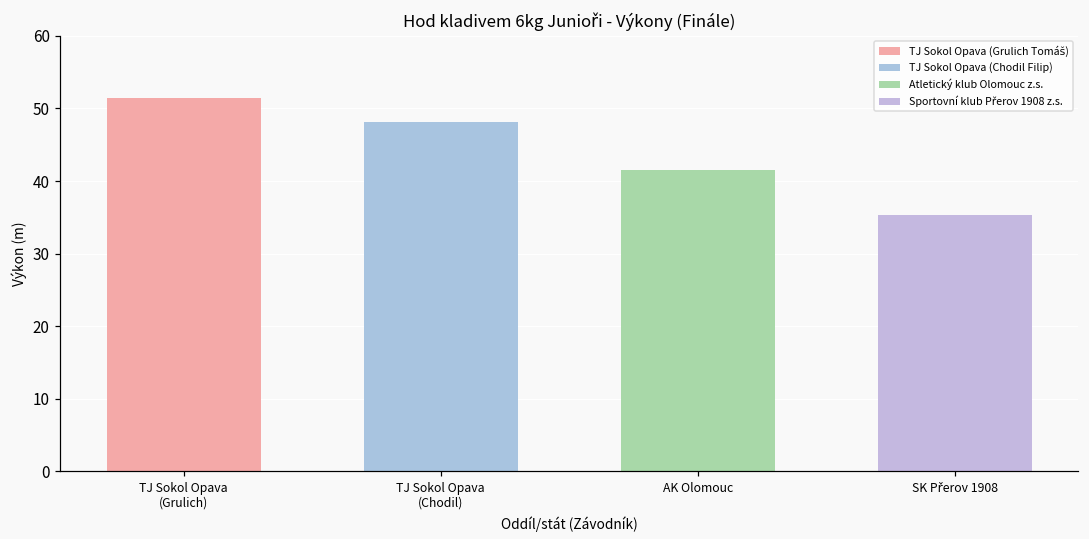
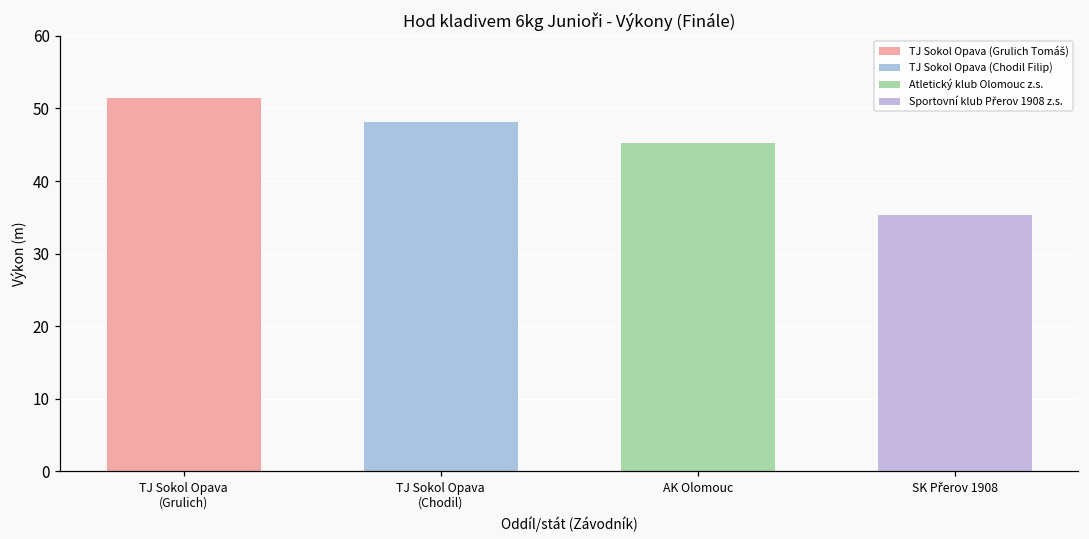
AK Olomouc: 42 -> 45
